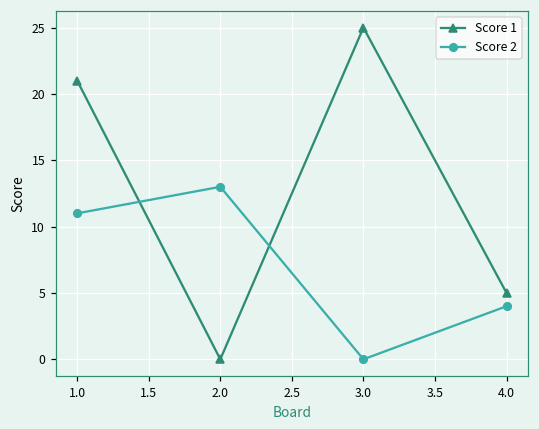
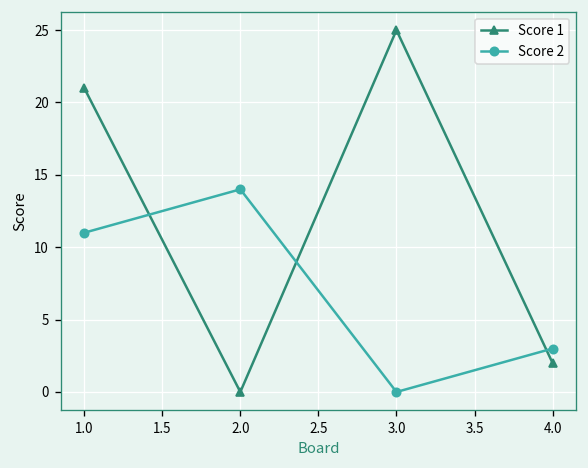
Score 2, 2.0: 13 -> 14
Score 1, 4.0: 5 -> 2
Score 2, 4.0: 4 -> 3
